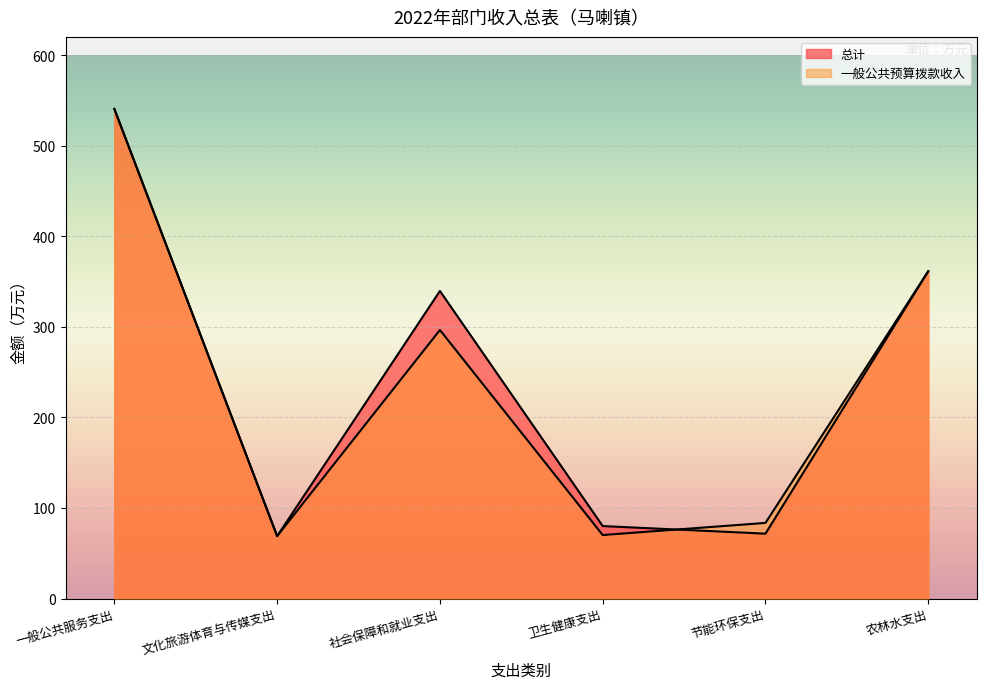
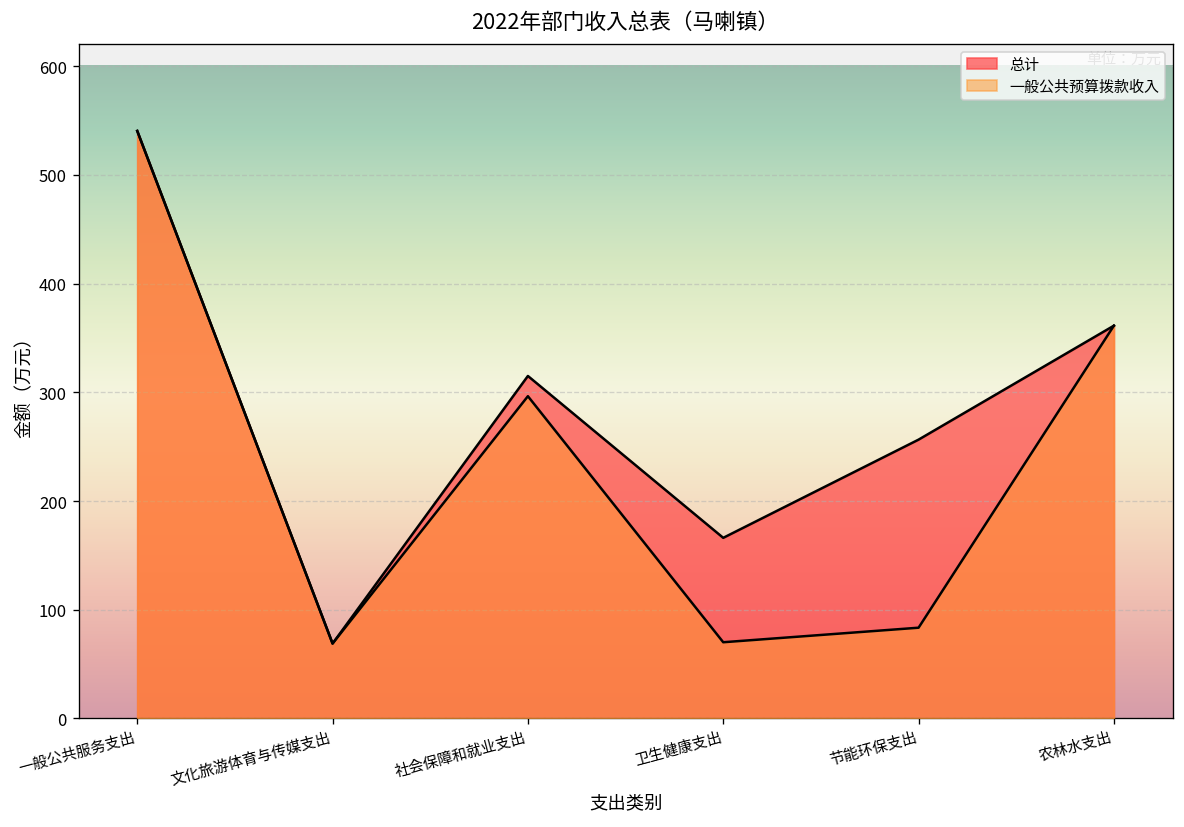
总计, 社会保障和就业支出: 340 -> 320
总计, 卫生健康支出: 80 -> 170
总计, 节能环保支出: 70 -> 260
